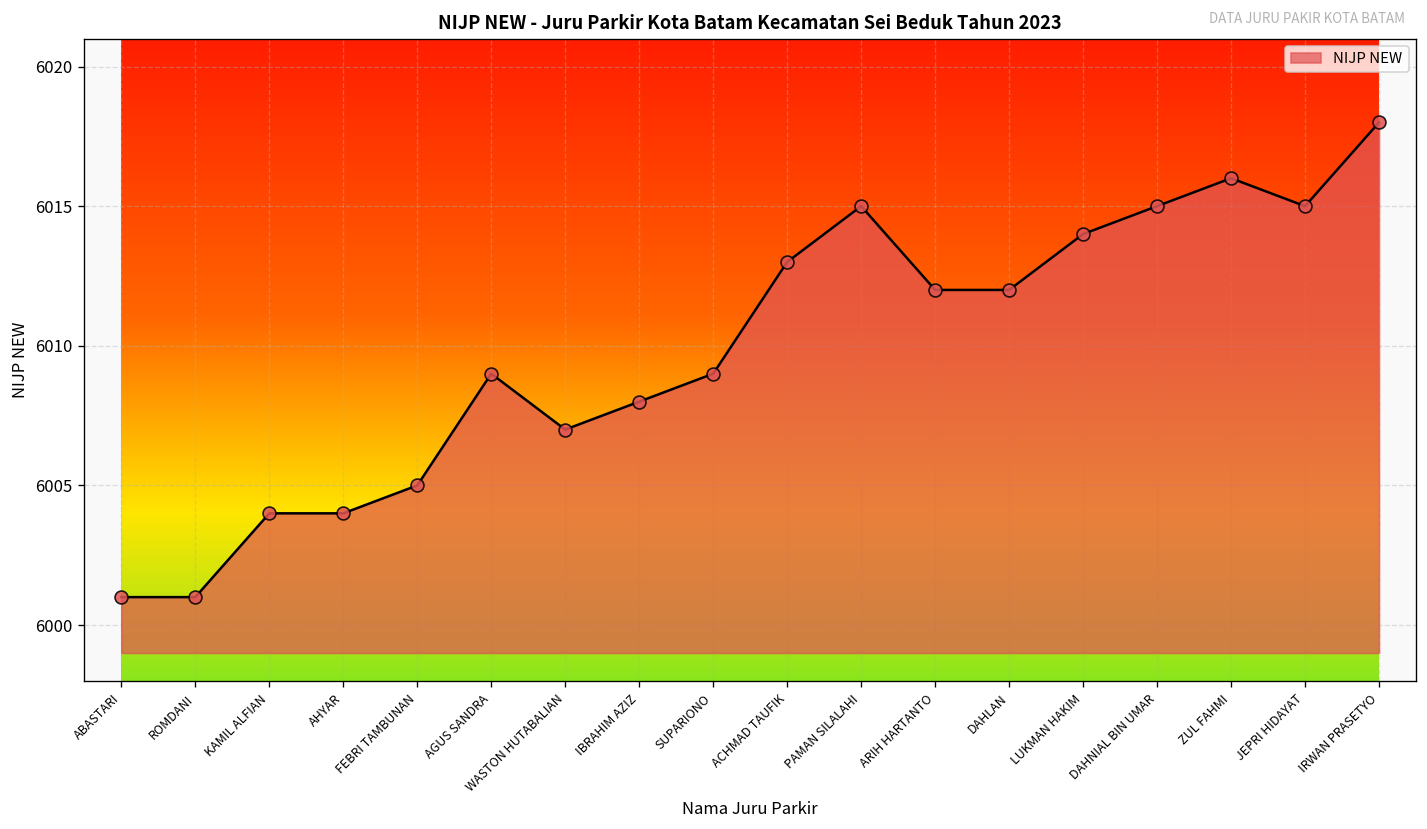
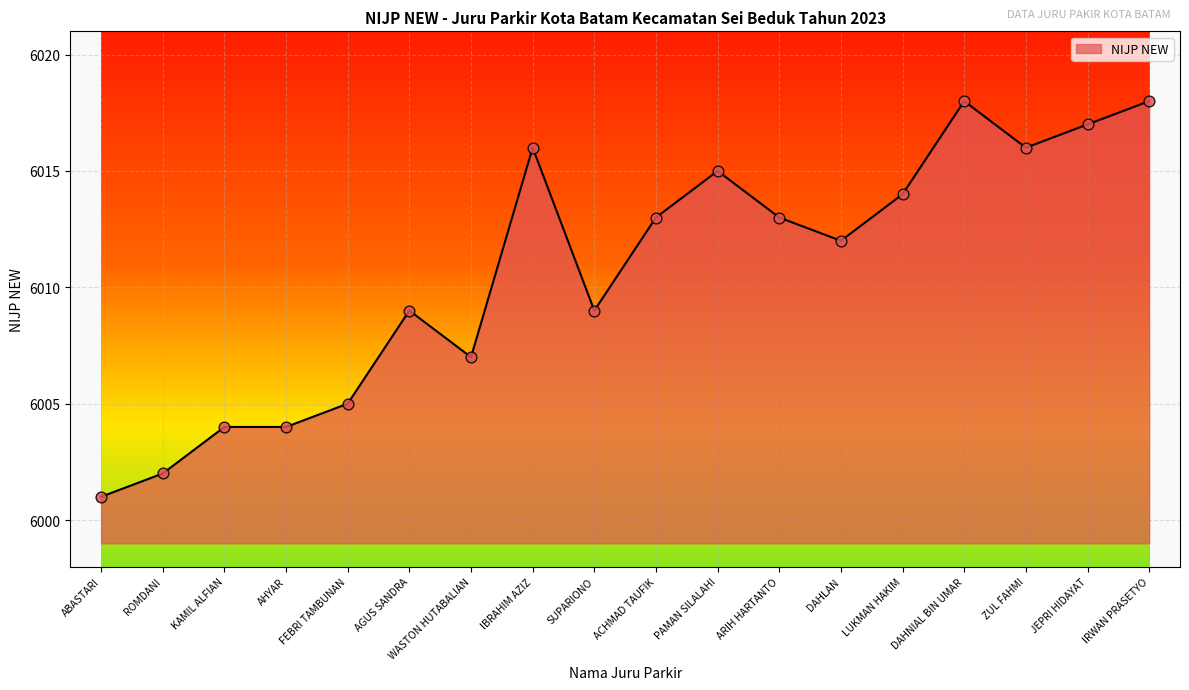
ROMDANI: 6001 -> 6002
IBRAHIM AZIZ: 6008 -> 6016
ARIH HARTANTO: 6012 -> 6013
DAHNIAL BIN UMAR: 6015 -> 6018
JEPRI HIDAYAT: 6015 -> 6017
